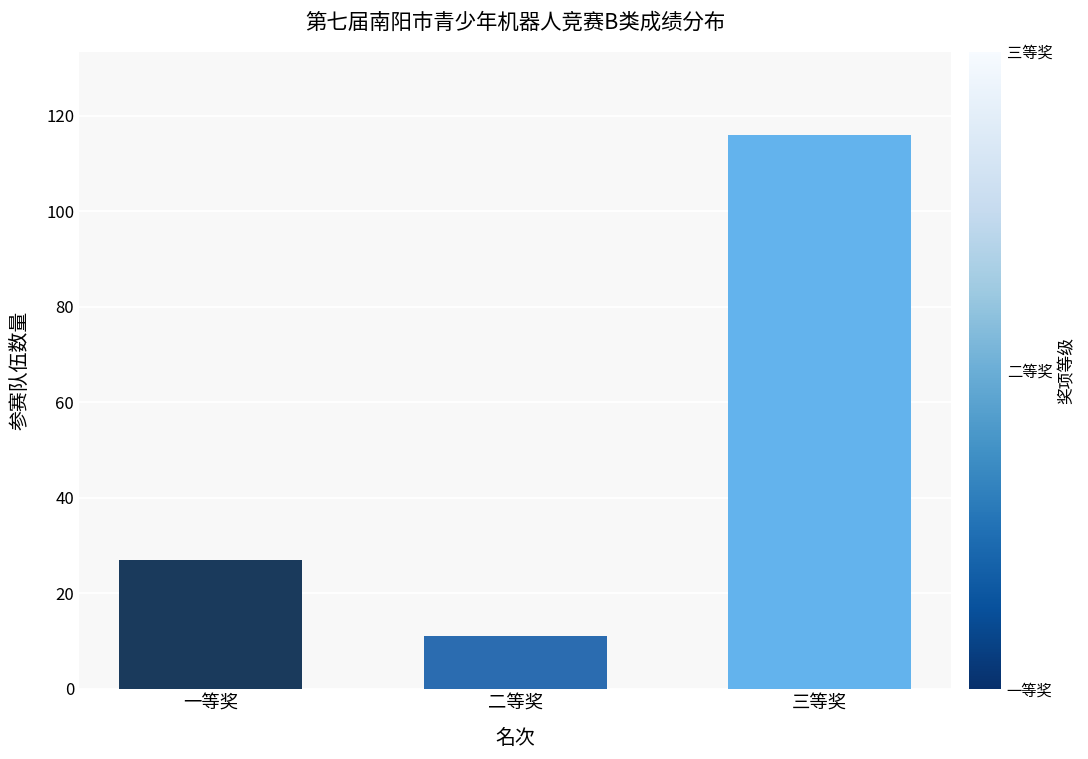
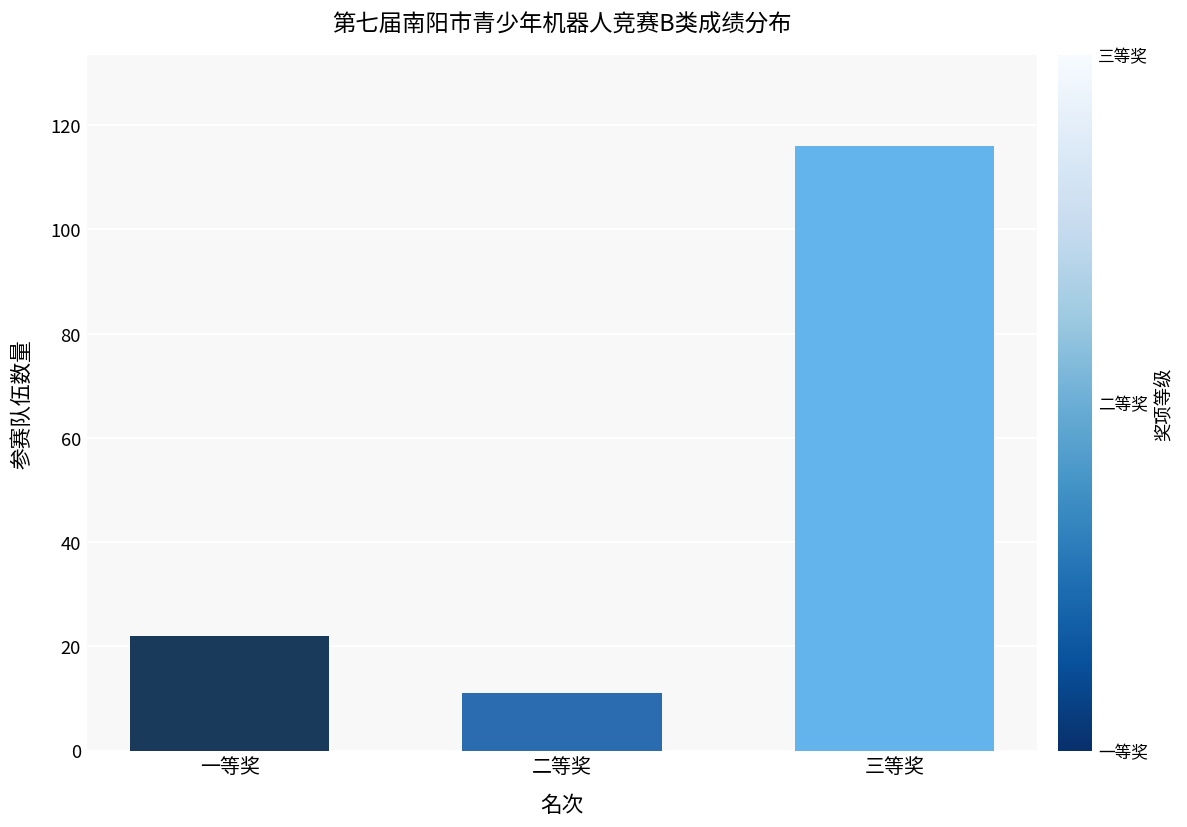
一等奖: 27 -> 22
